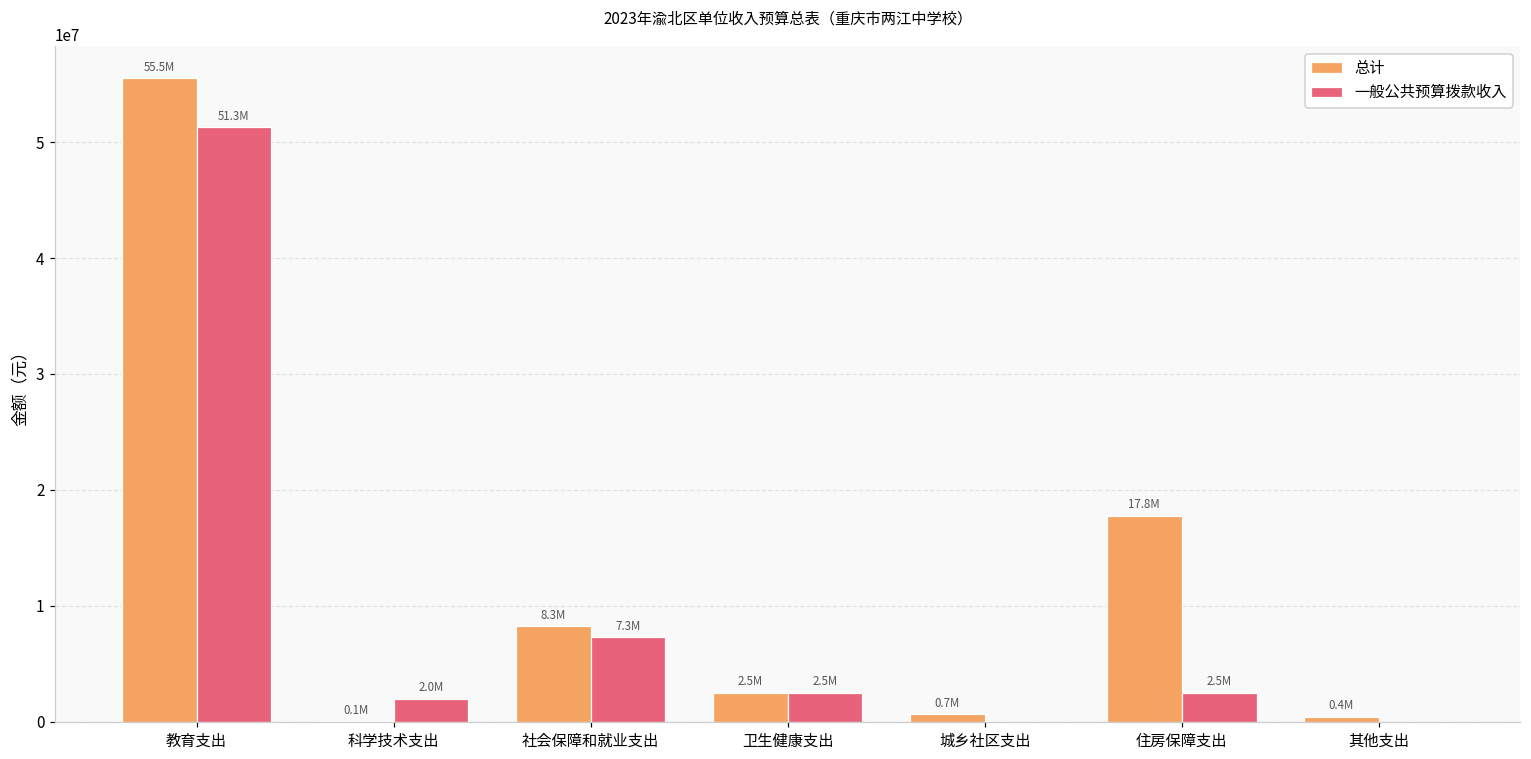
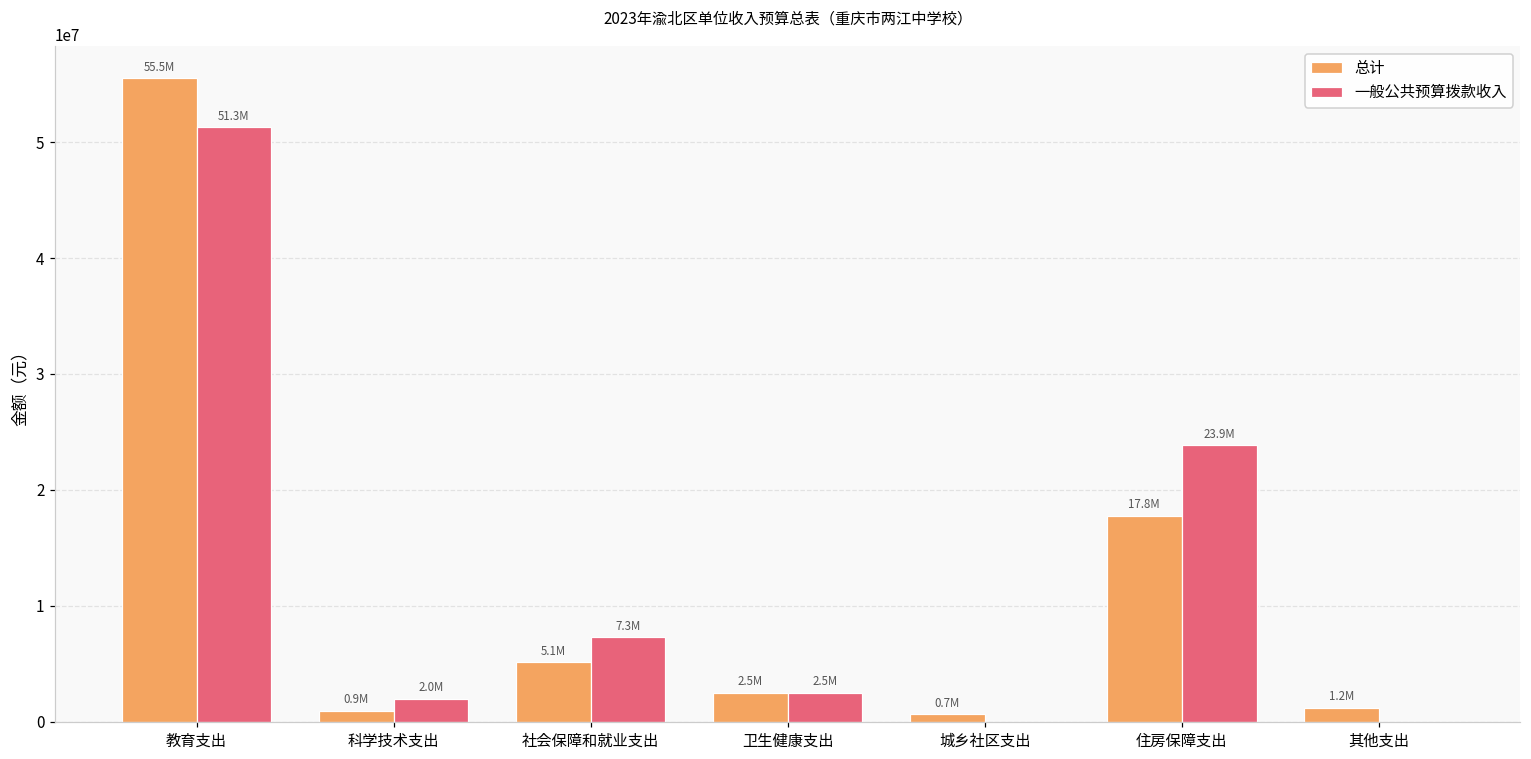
总计, 科学技术支出: 0.1M -> 0.9M
总计, 社会保障和就业支出: 8.3M -> 5.1M
一般公共预算拨款收入, 住房保障支出: 2.5M -> 23.9M
总计, 其他支出: 0.4M -> 1.2M
